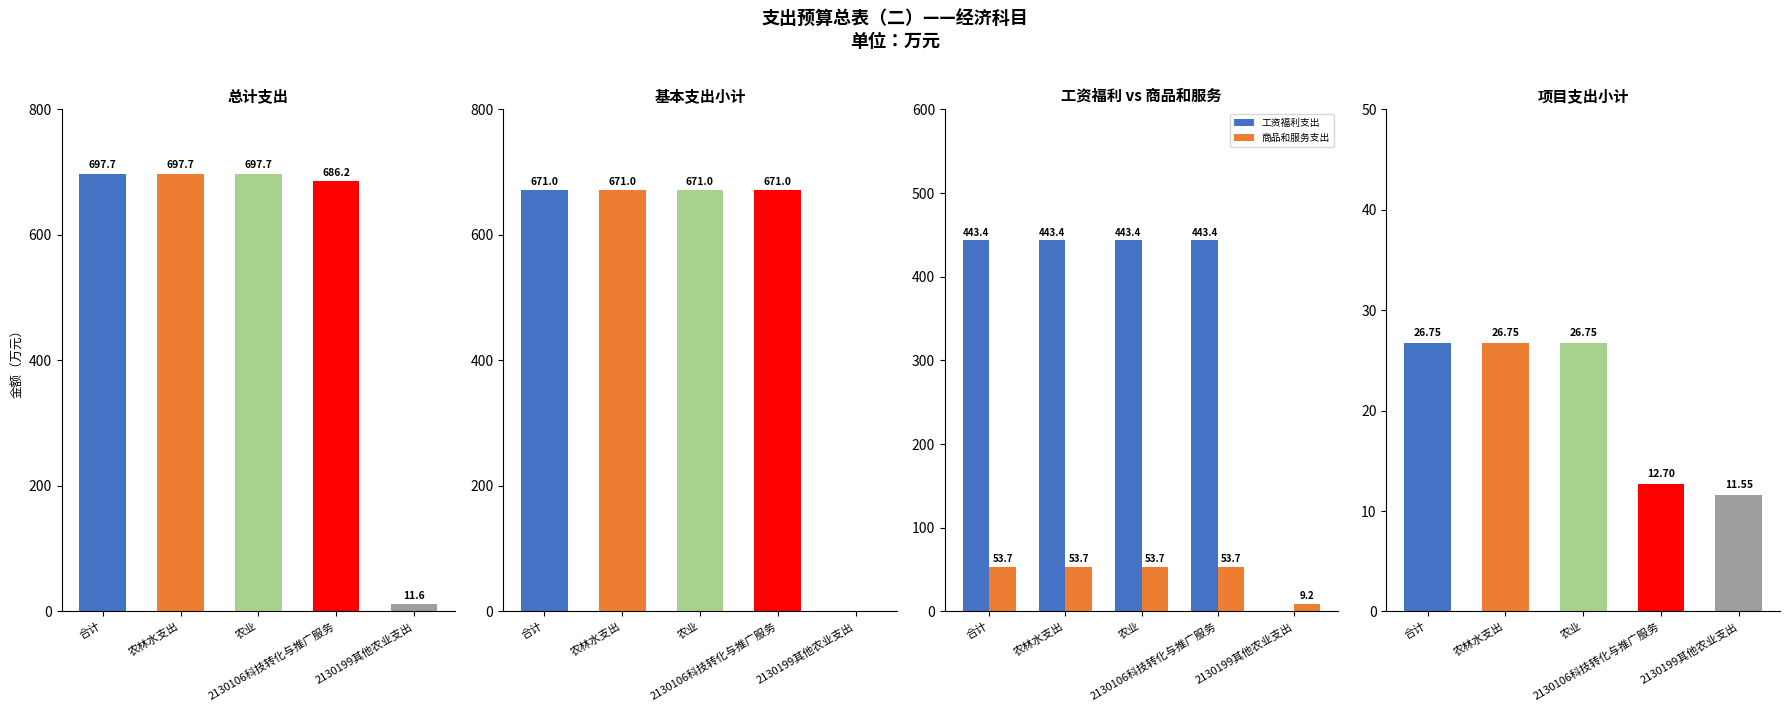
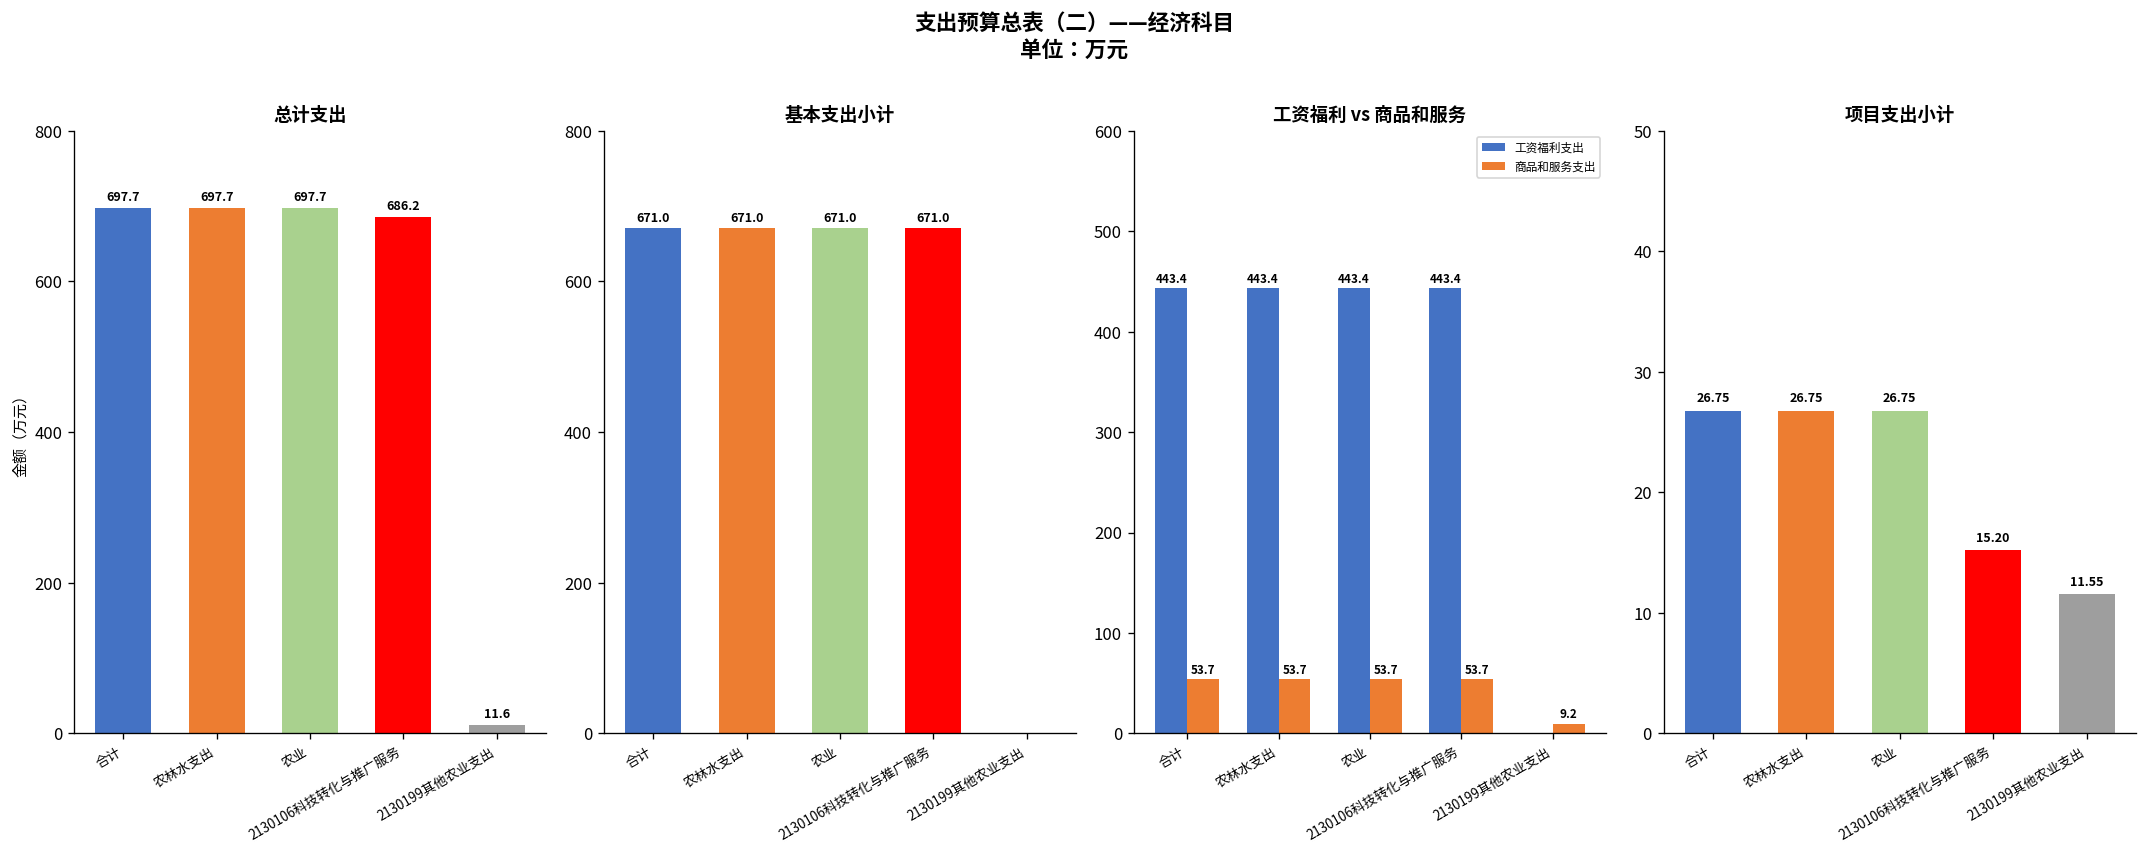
项目支出小计, 2130106科技转化与推广服务: 12.70 -> 15.20
